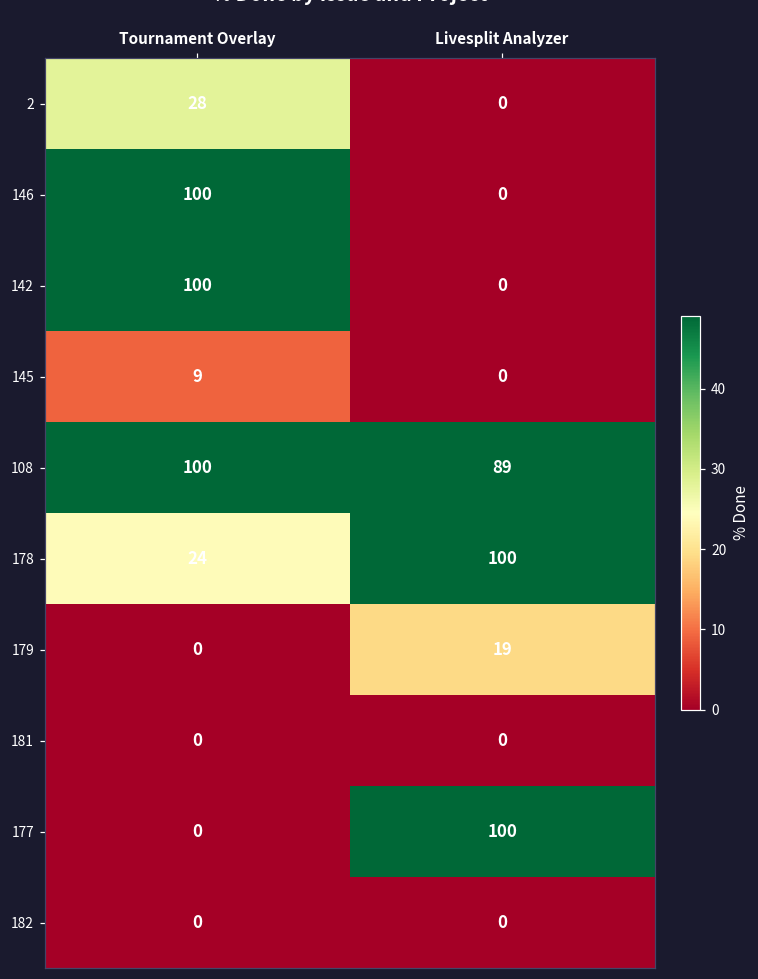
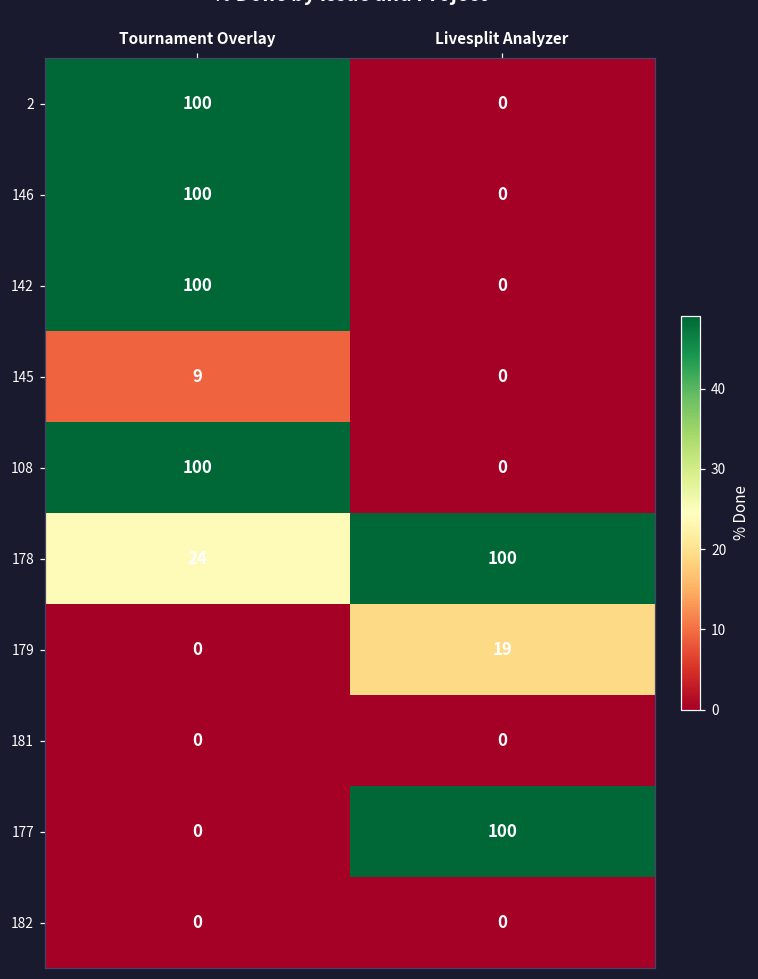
2, Tournament Overlay: 28 -> 100
108, Livesplit Analyzer: 89 -> 0
